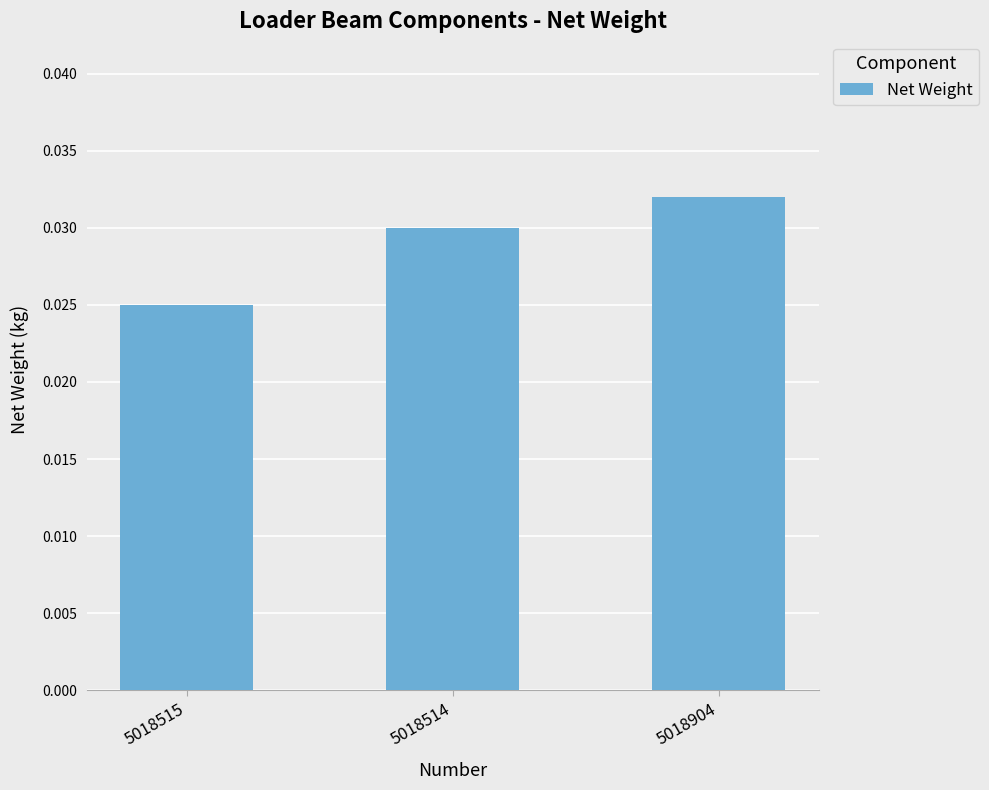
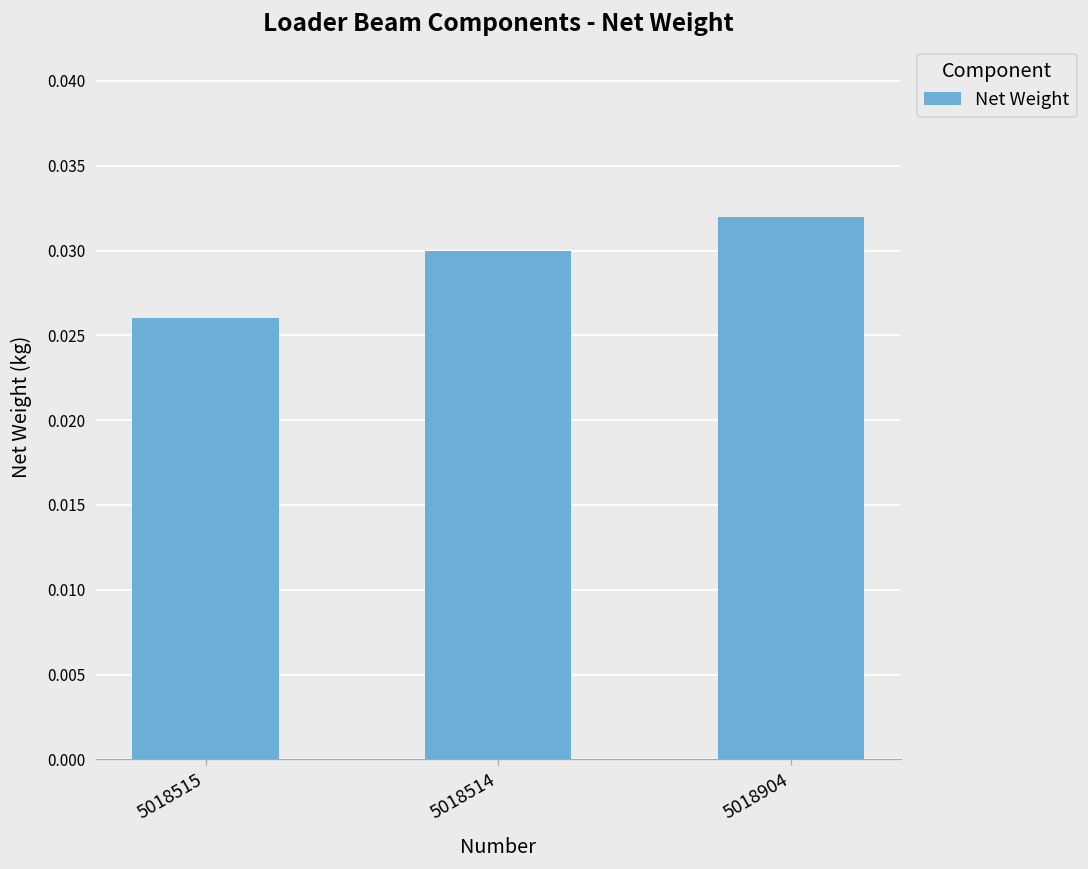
5018515: 0.025 -> 0.026
